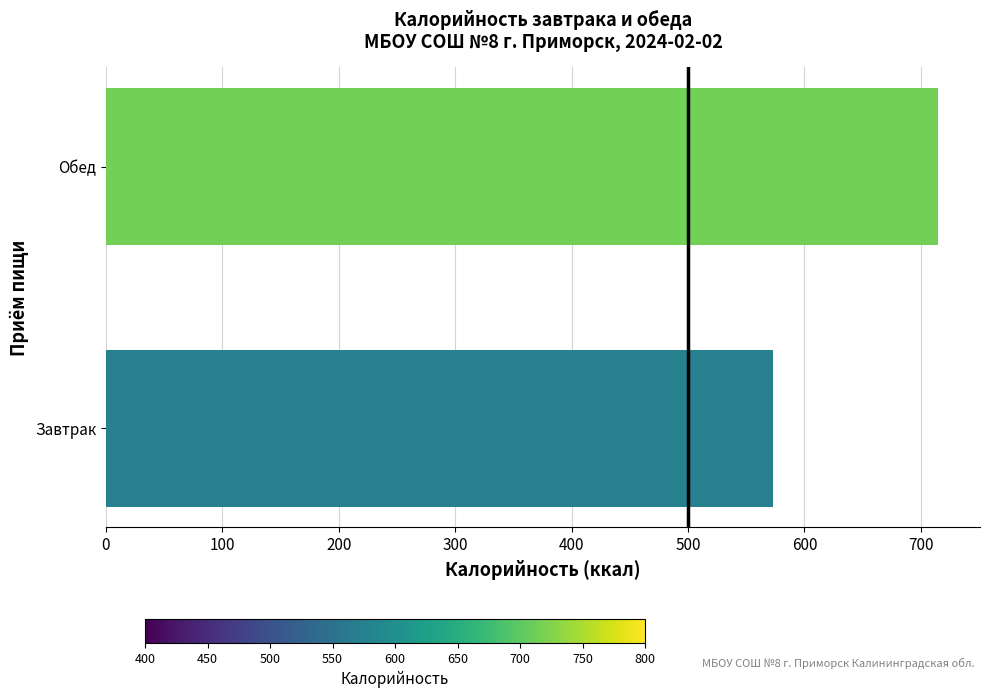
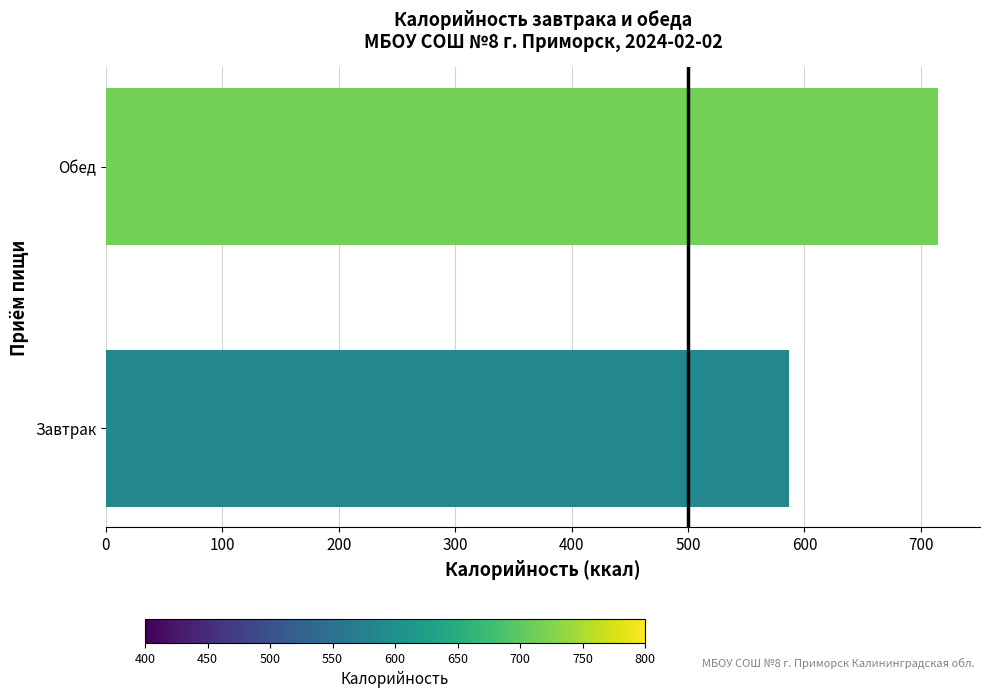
Завтрак: 573 -> 587
